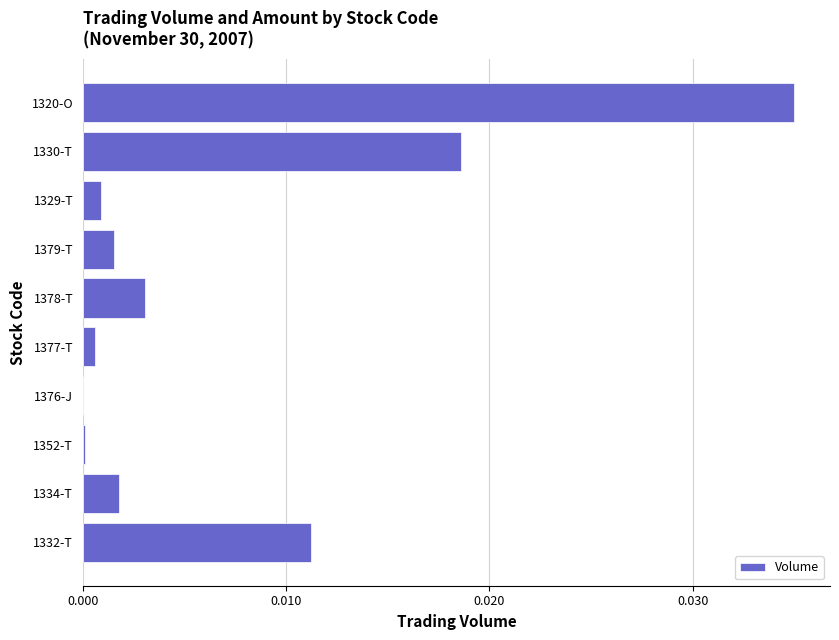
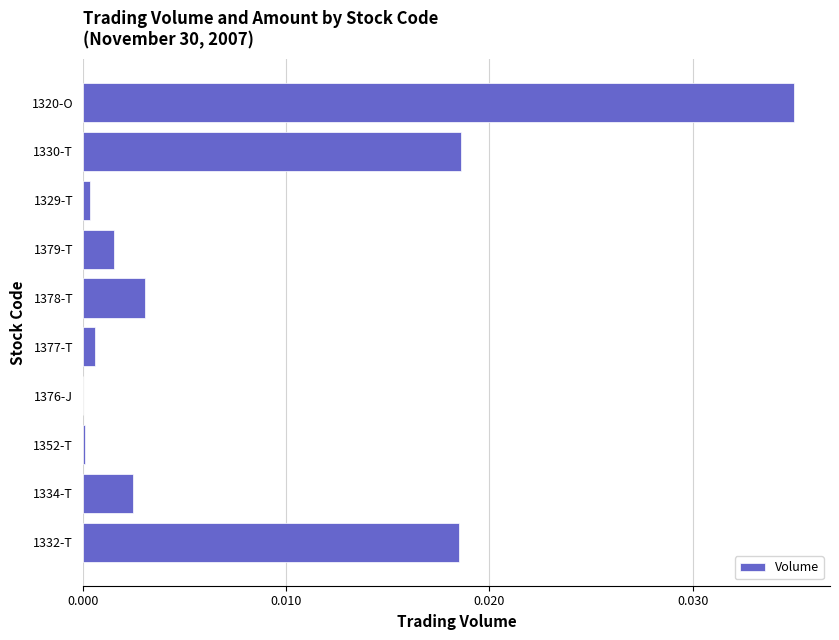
1329-T: 0.0009 -> 0.0003
1334-T: 0.0018 -> 0.0025
1332-T: 0.0112 -> 0.0185
